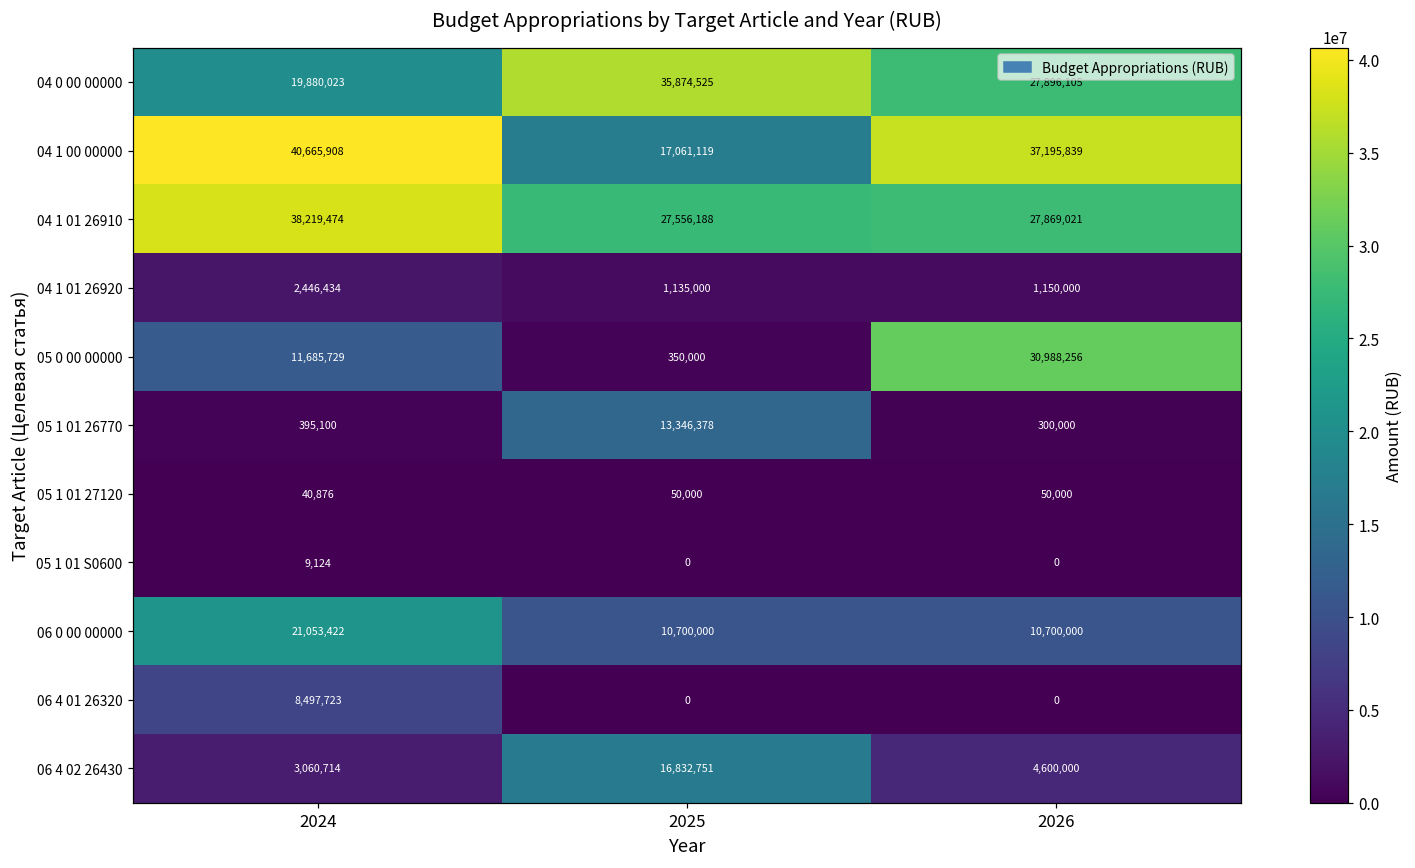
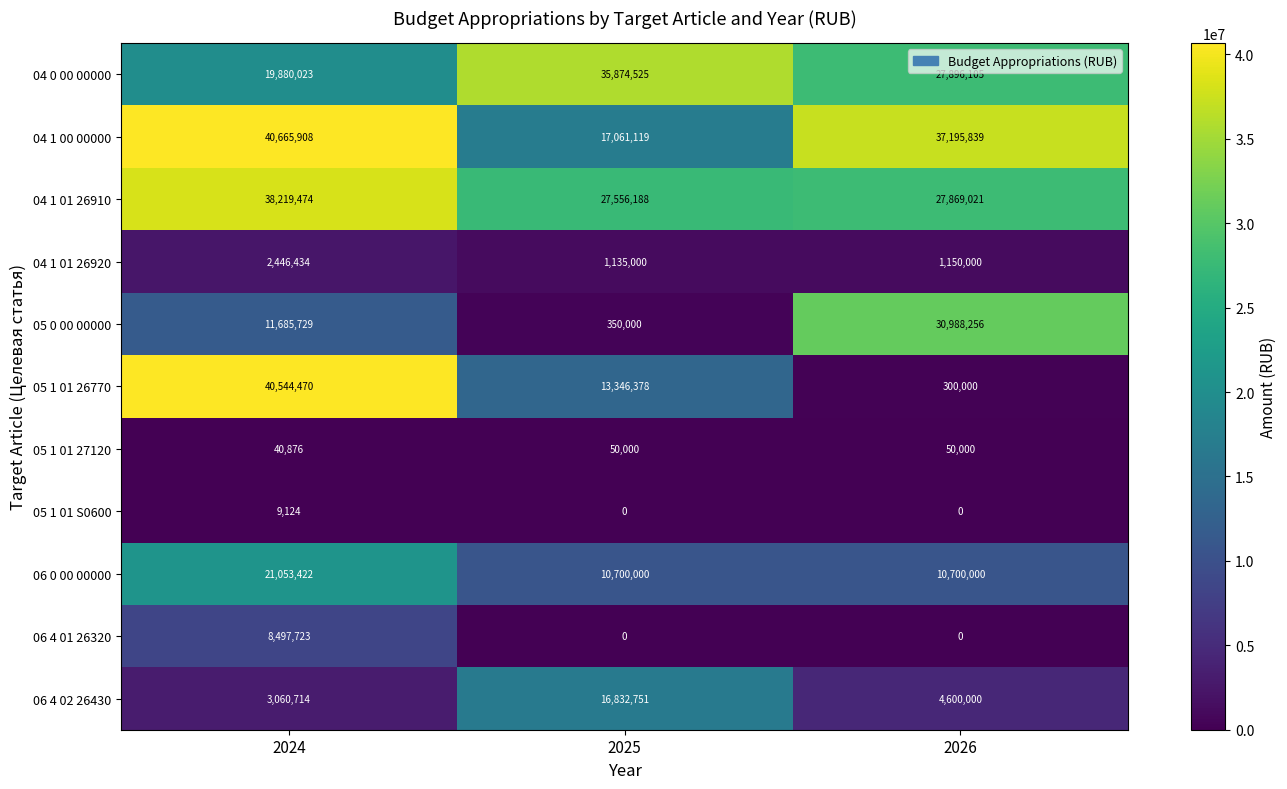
05 1 01 26770, 2024: 395,100 -> 40,544,470
